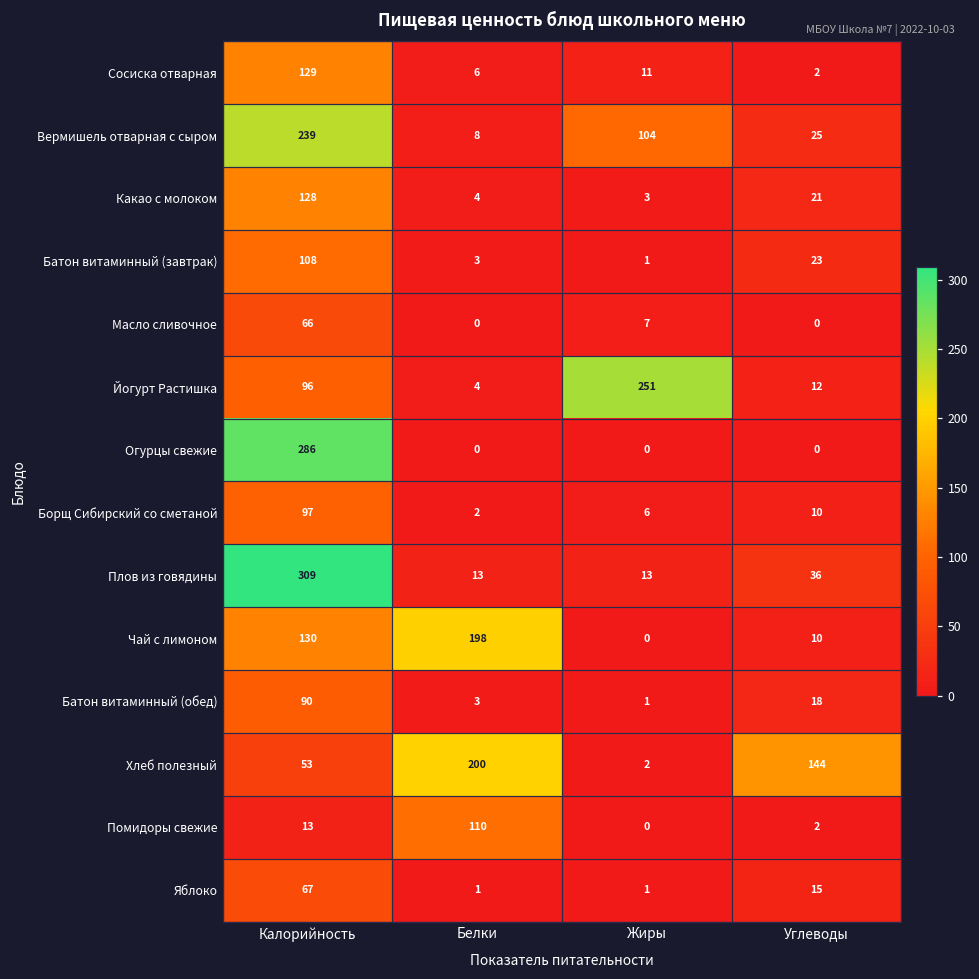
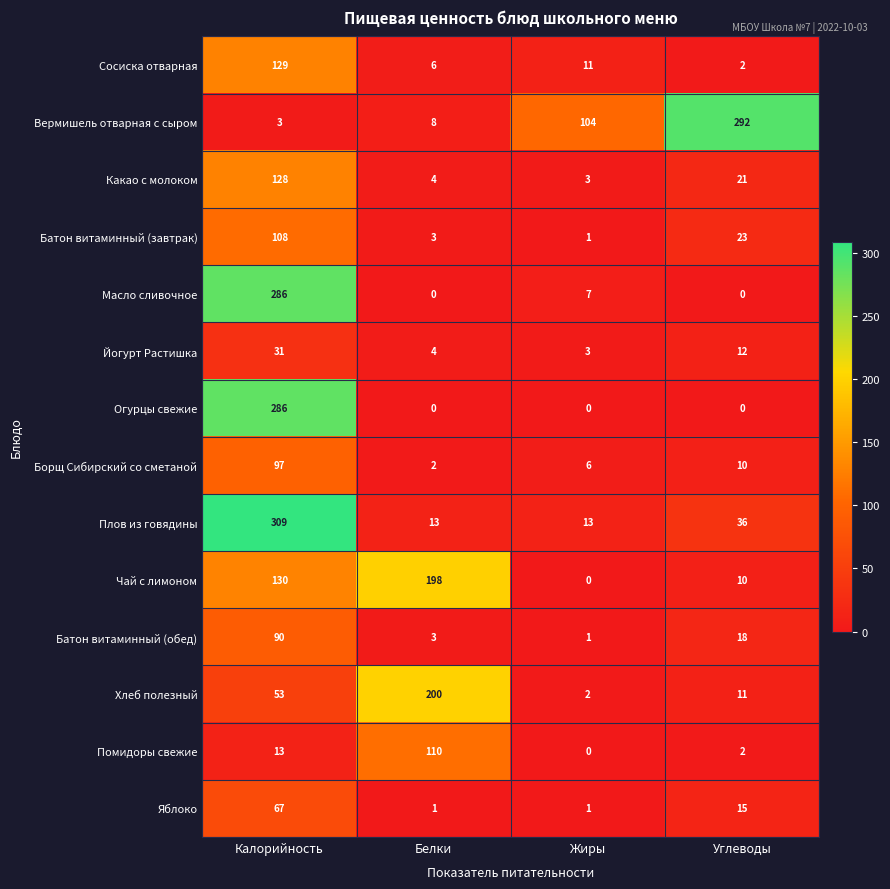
Вермишель отварная с сыром, Калорийность: 239 -> 3
Вермишель отварная с сыром, Углеводы: 25 -> 292
Масло сливочное, Калорийность: 66 -> 286
Йогурт Растишка, Калорийность: 96 -> 31
Йогурт Растишка, Жиры: 251 -> 3
Хлеб полезный, Углеводы: 144 -> 11
